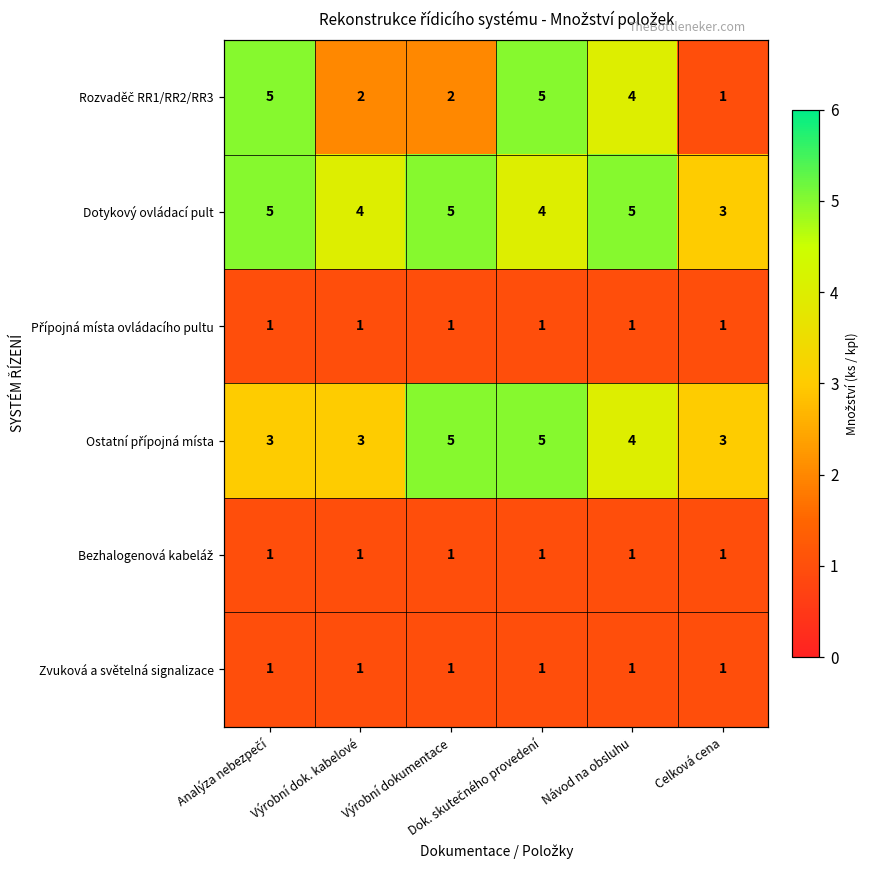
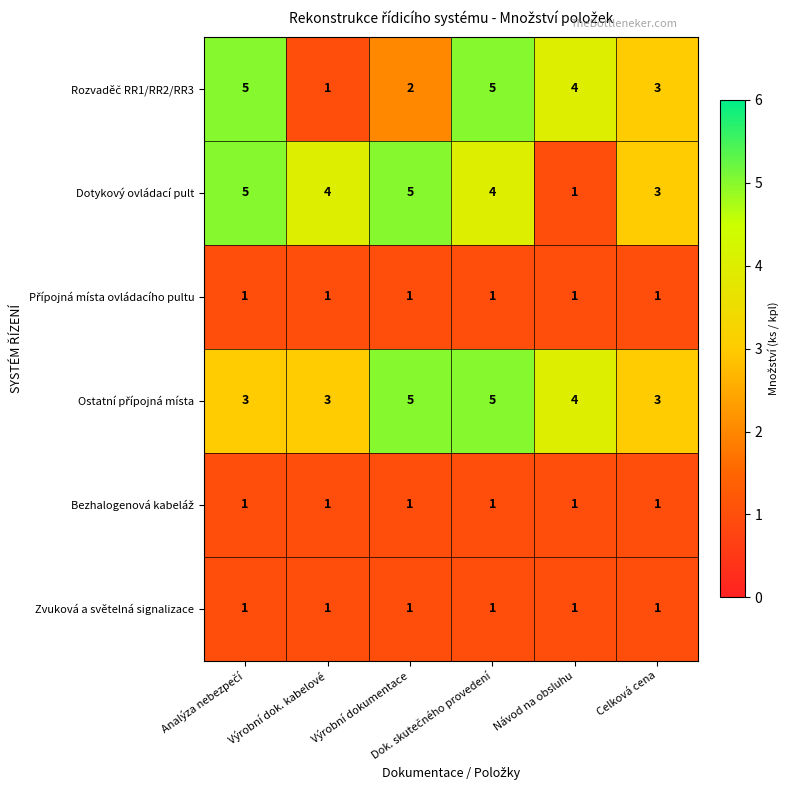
Rozvaděč RR1/RR2/RR3, Výrobní dok. kabelové: 2 -> 1
Rozvaděč RR1/RR2/RR3, Celková cena: 1 -> 3
Dotykový ovládací pult, Návod na obsluhu: 5 -> 1
